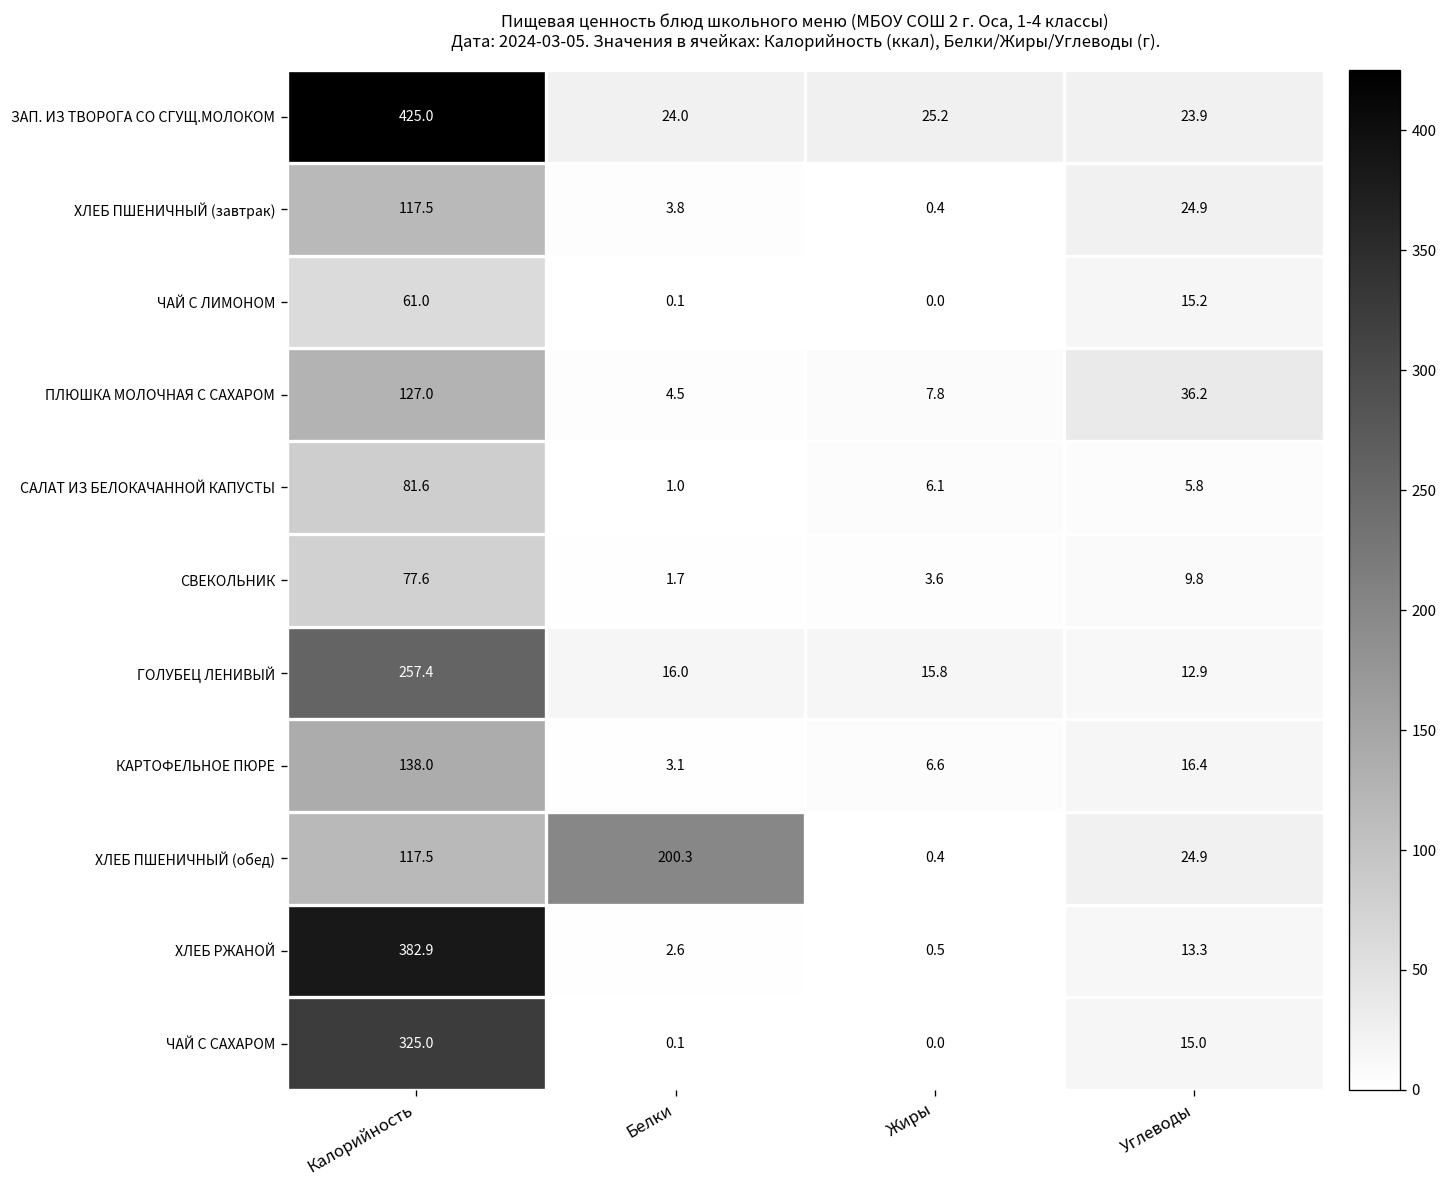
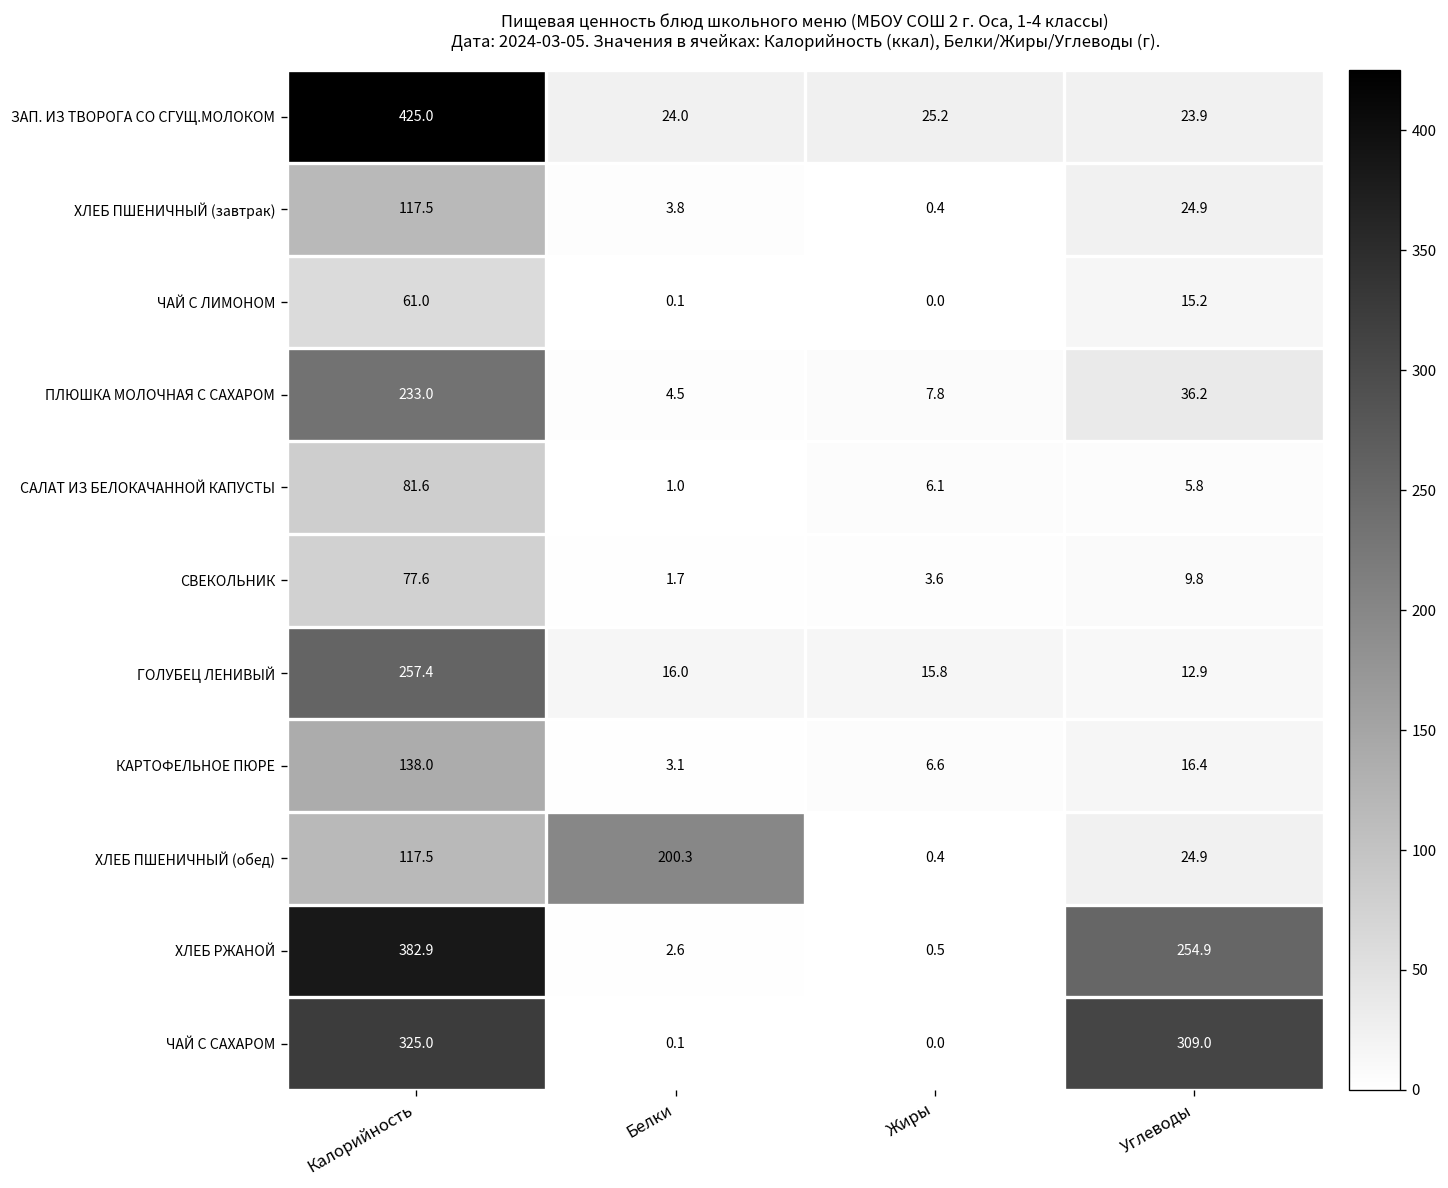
ПЛЮШКА МОЛОЧНАЯ С САХАРОМ, Калорийность: 127.0 -> 233.0
ХЛЕБ РЖАНОЙ, Углеводы: 13.3 -> 254.9
ЧАЙ С САХАРОМ, Углеводы: 15.0 -> 309.0
